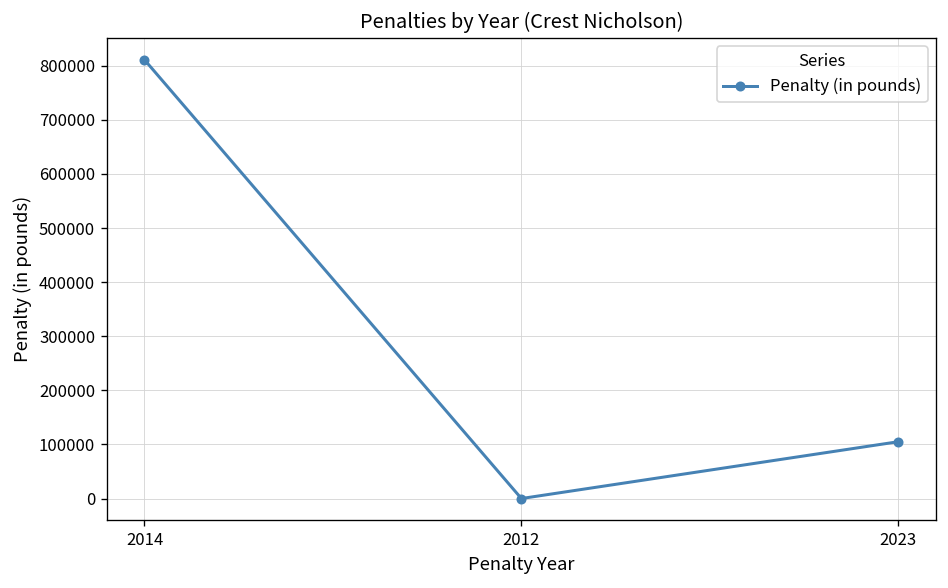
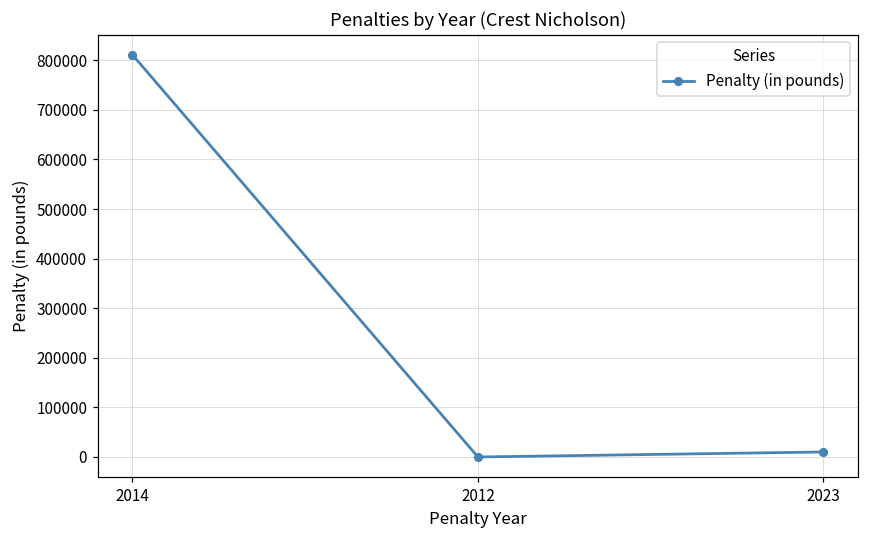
2023: 110000 -> 10000
